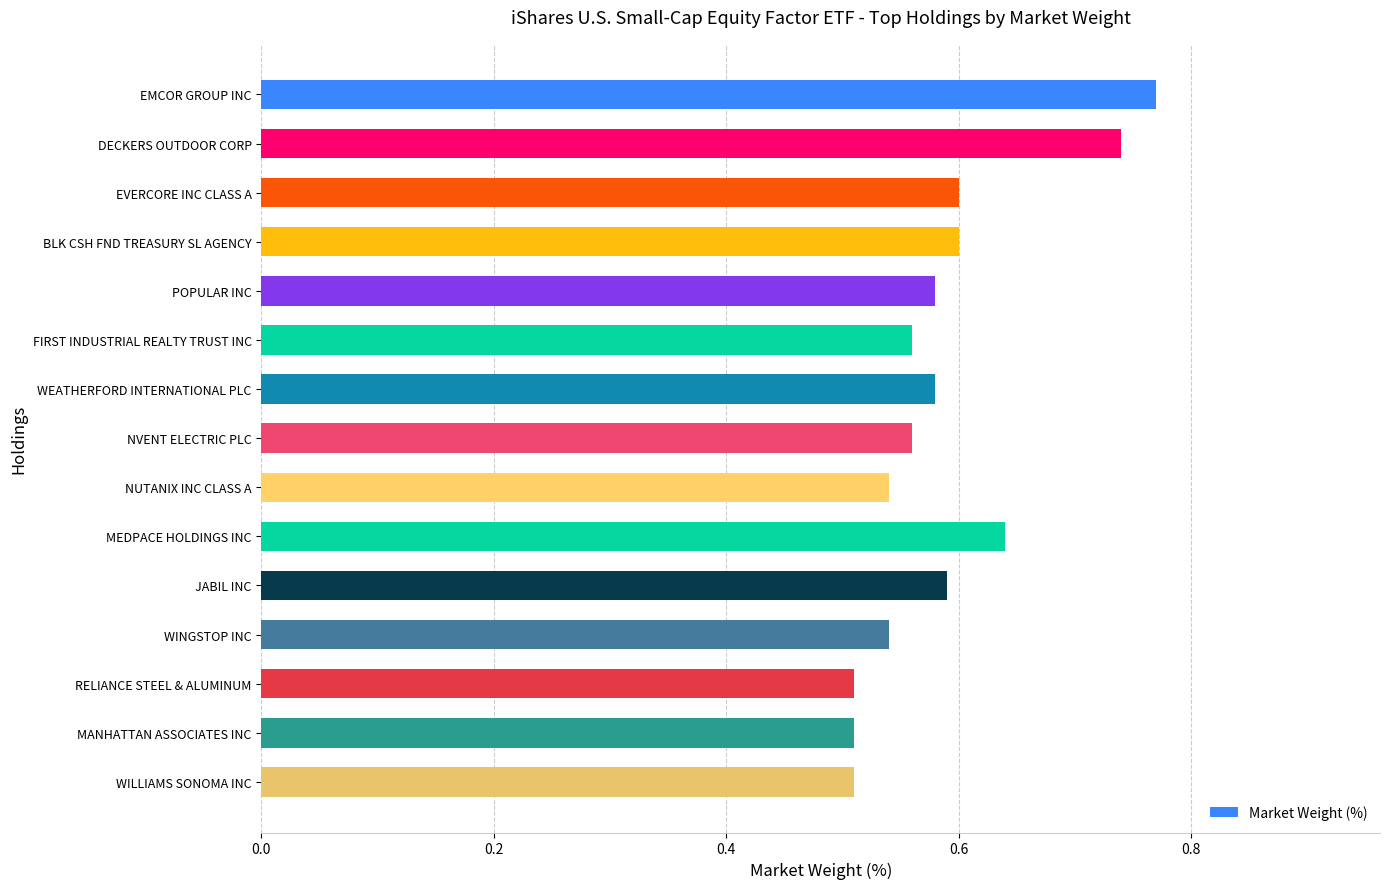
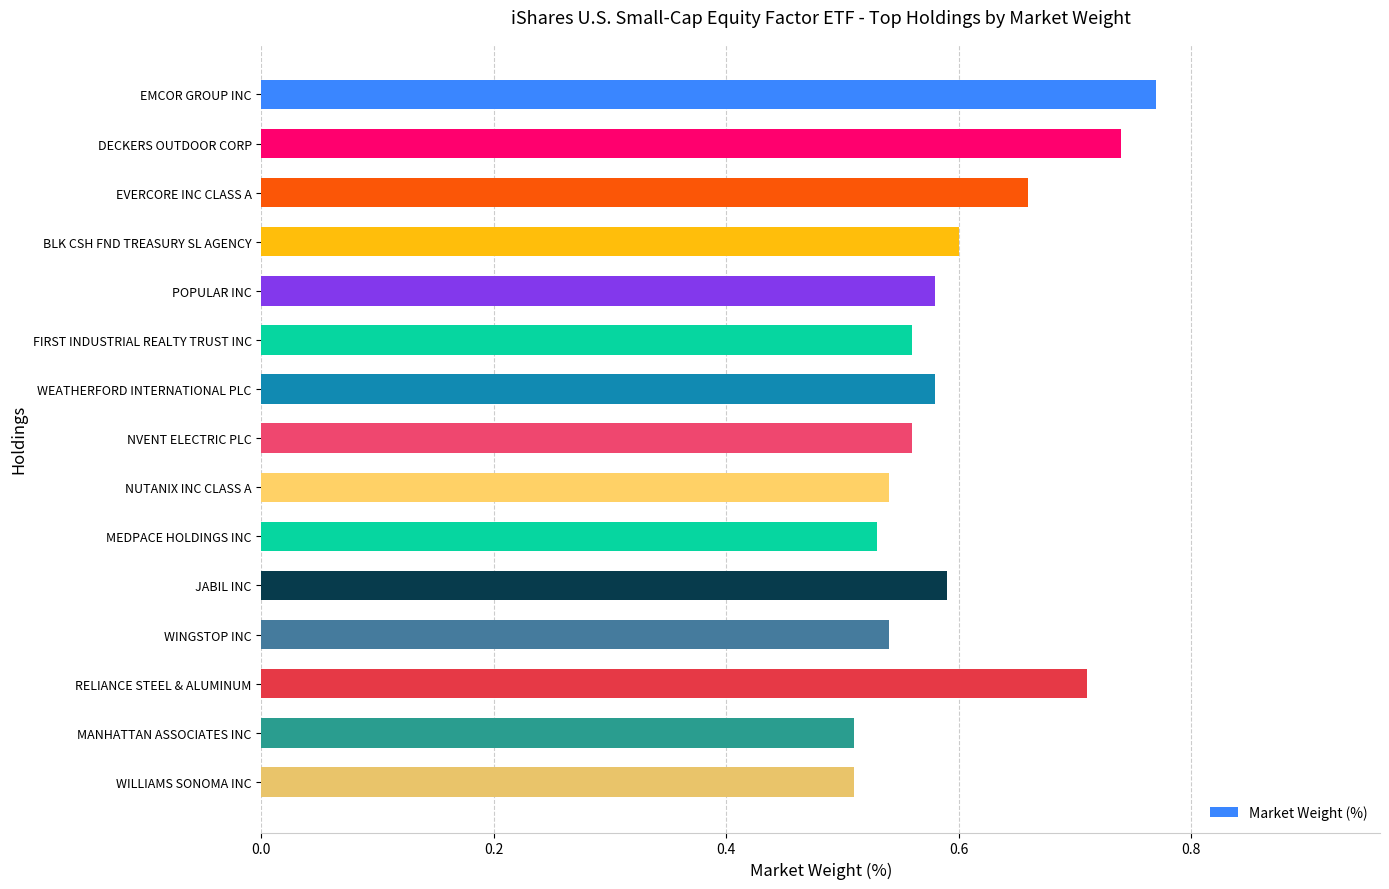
EVERCORE INC CLASS A: 0.60 -> 0.66
MEDPACE HOLDINGS INC: 0.64 -> 0.53
RELIANCE STEEL & ALUMINUM: 0.51 -> 0.71
